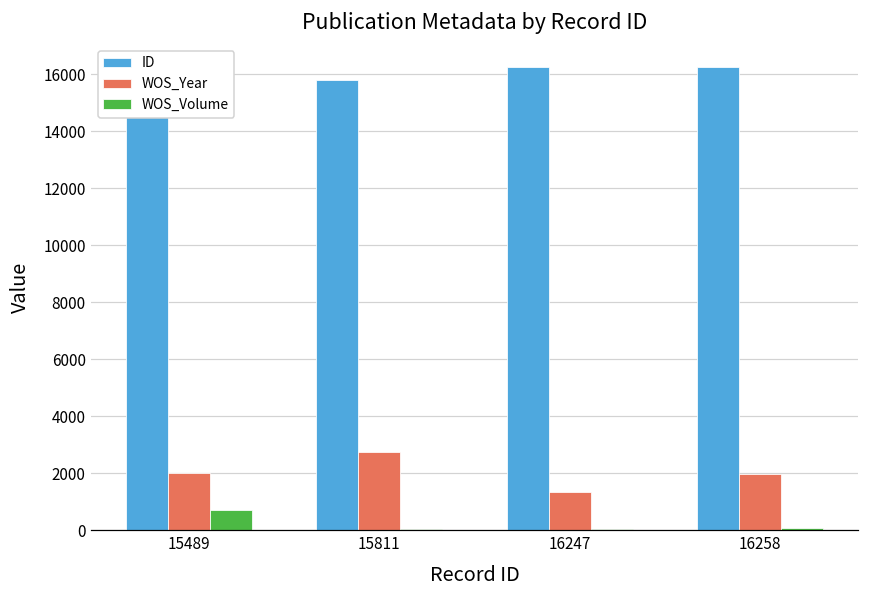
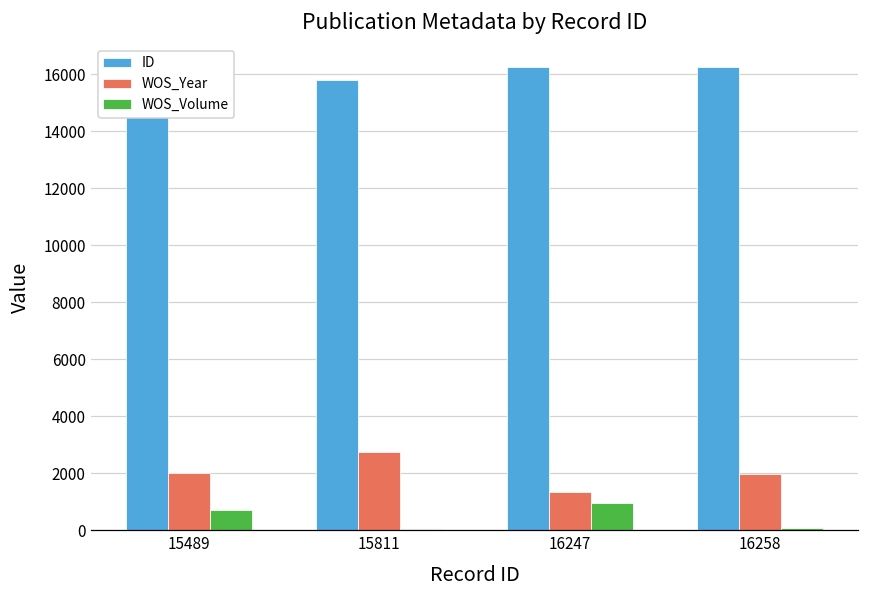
WOS_Volume, 16247: 100 -> 1000
